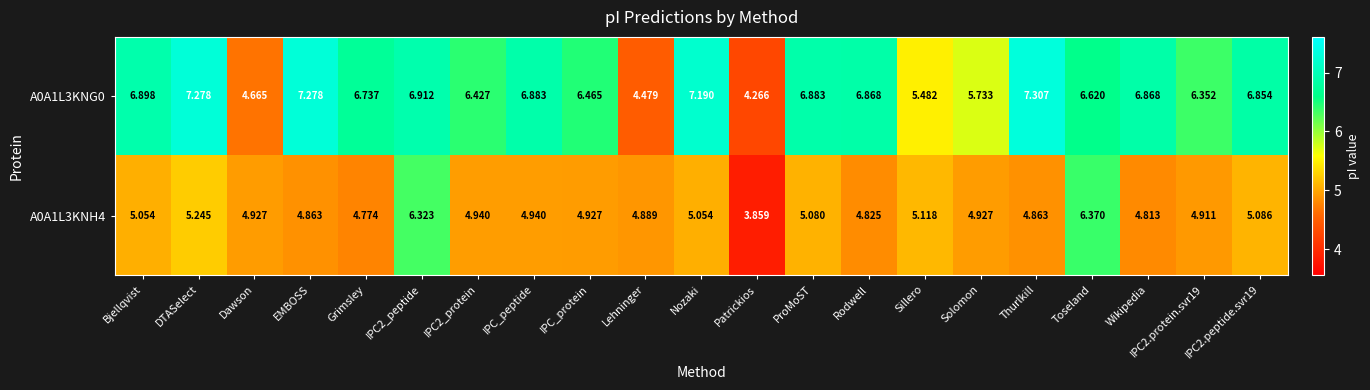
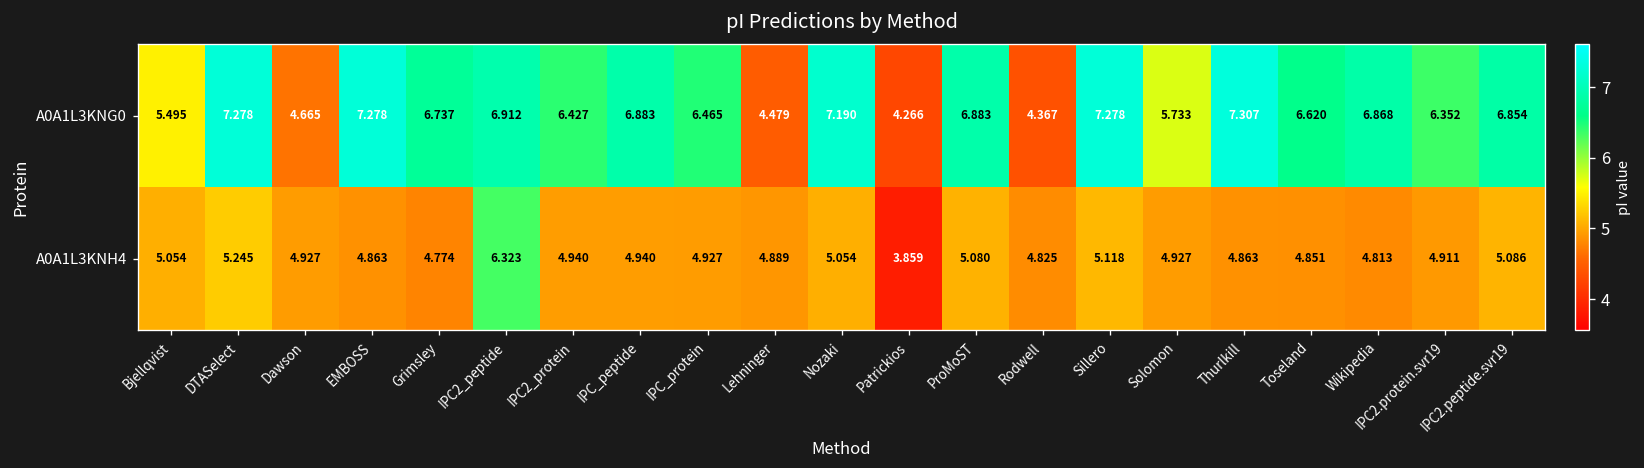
A0A1L3KNG0, Bjellqvist: 6.898 -> 5.495
A0A1L3KNG0, Rodwell: 6.868 -> 4.367
A0A1L3KNG0, Sillero: 5.482 -> 7.278
A0A1L3KNH4, Toseland: 6.370 -> 4.851
